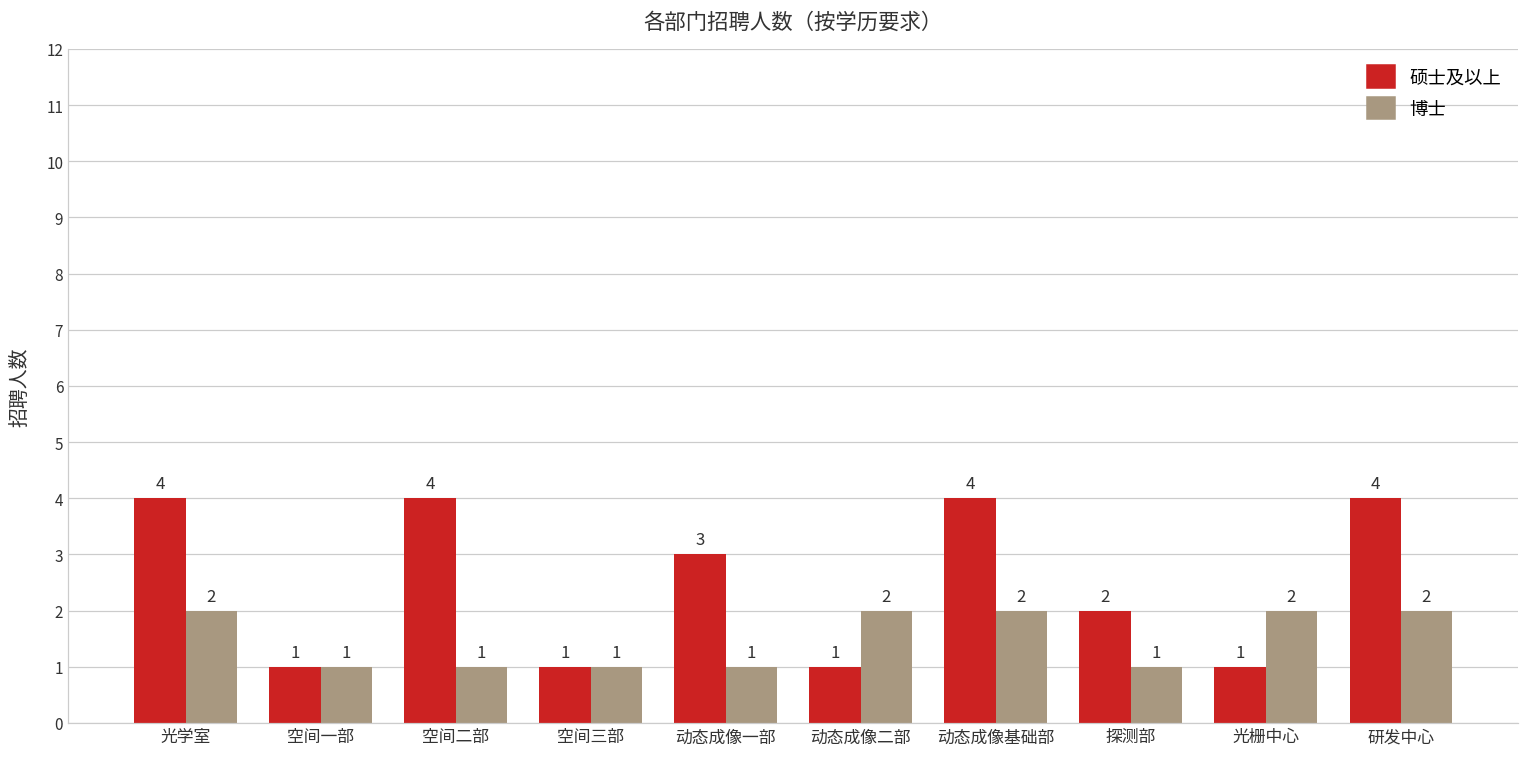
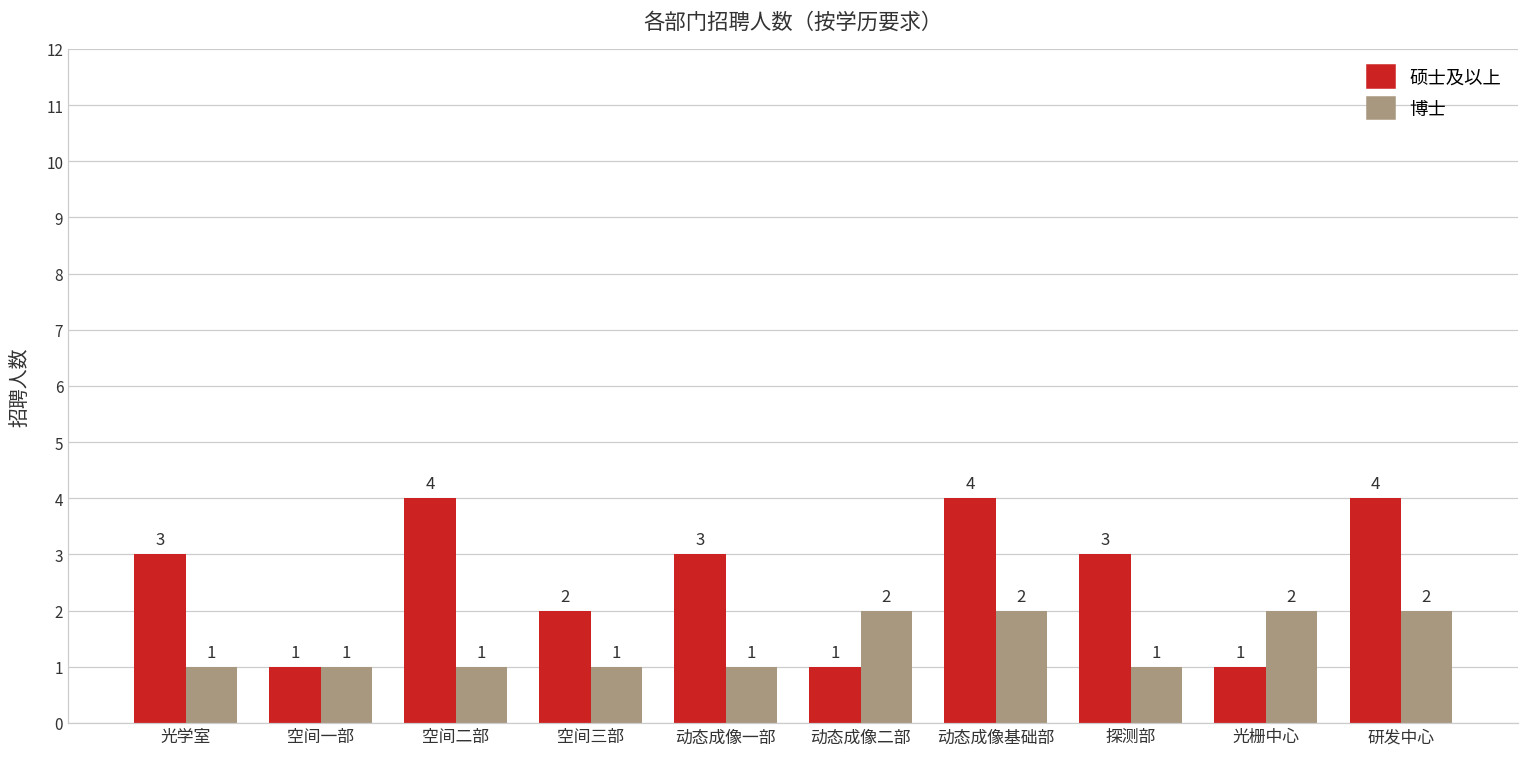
硕士及以上, 光学室: 4 -> 3
博士, 光学室: 2 -> 1
硕士及以上, 空间三部: 1 -> 2
硕士及以上, 探测部: 2 -> 3
